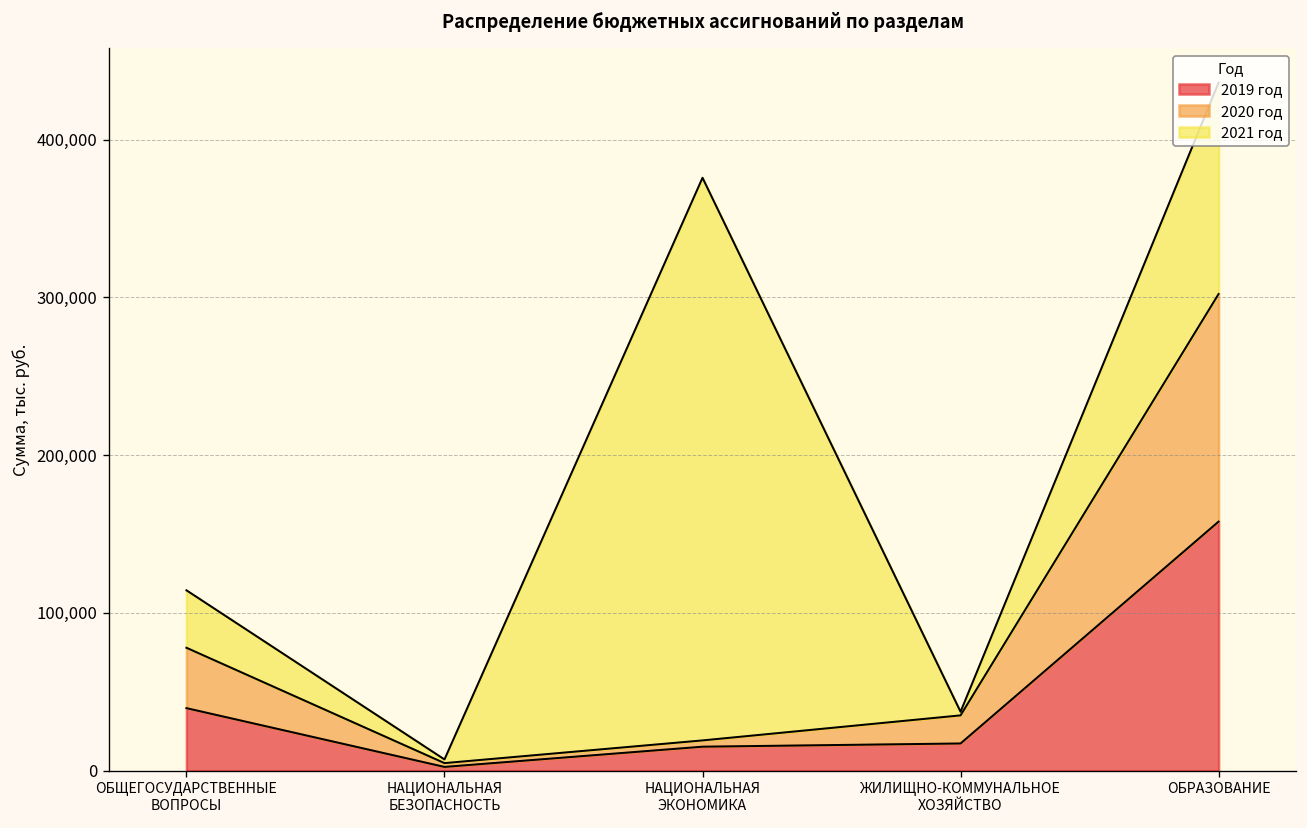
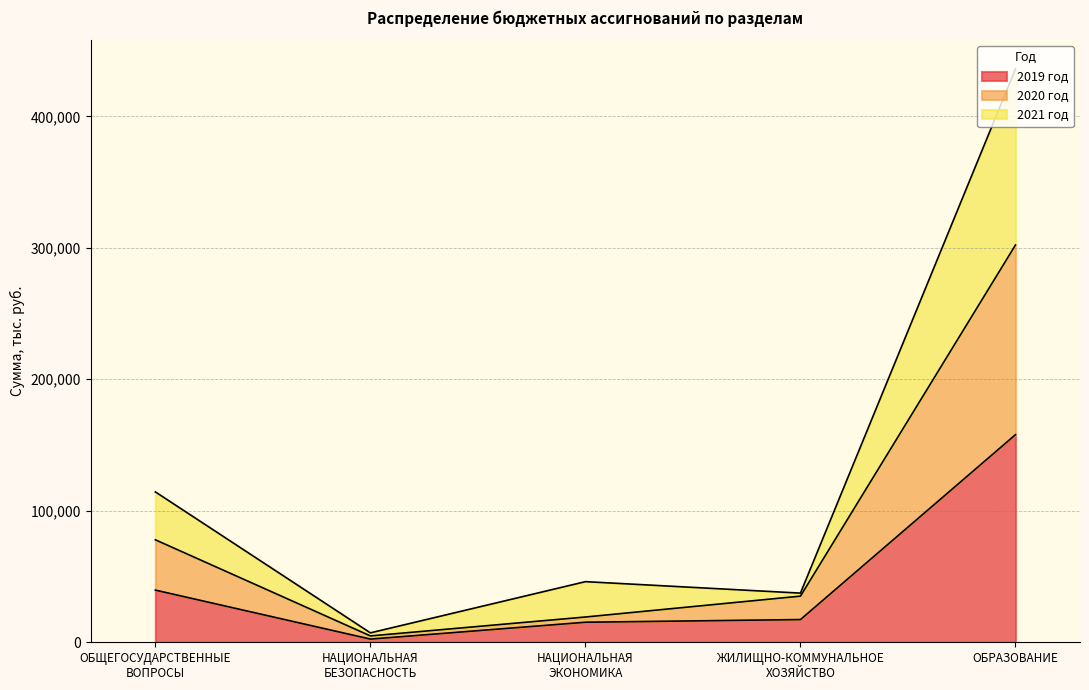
2021 год, НАЦИОНАЛЬНАЯ ЭКОНОМИКА: 357,000 -> 27,000
